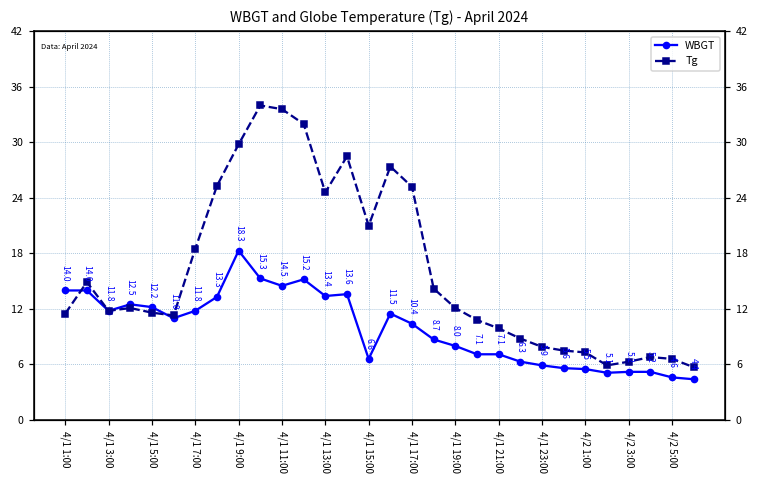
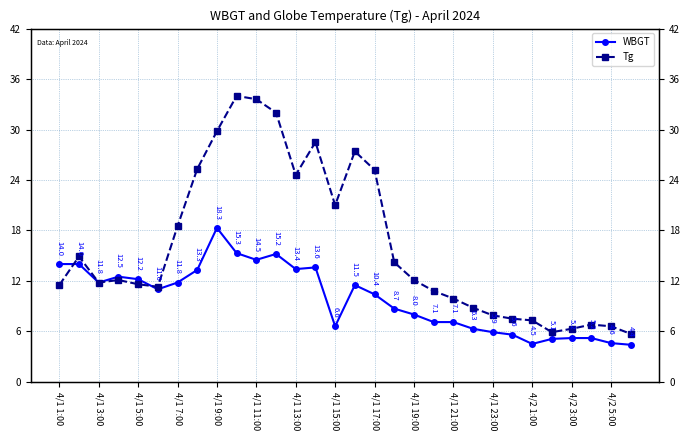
WBGT, 4/2 1:00: 5.5 -> 4.5
